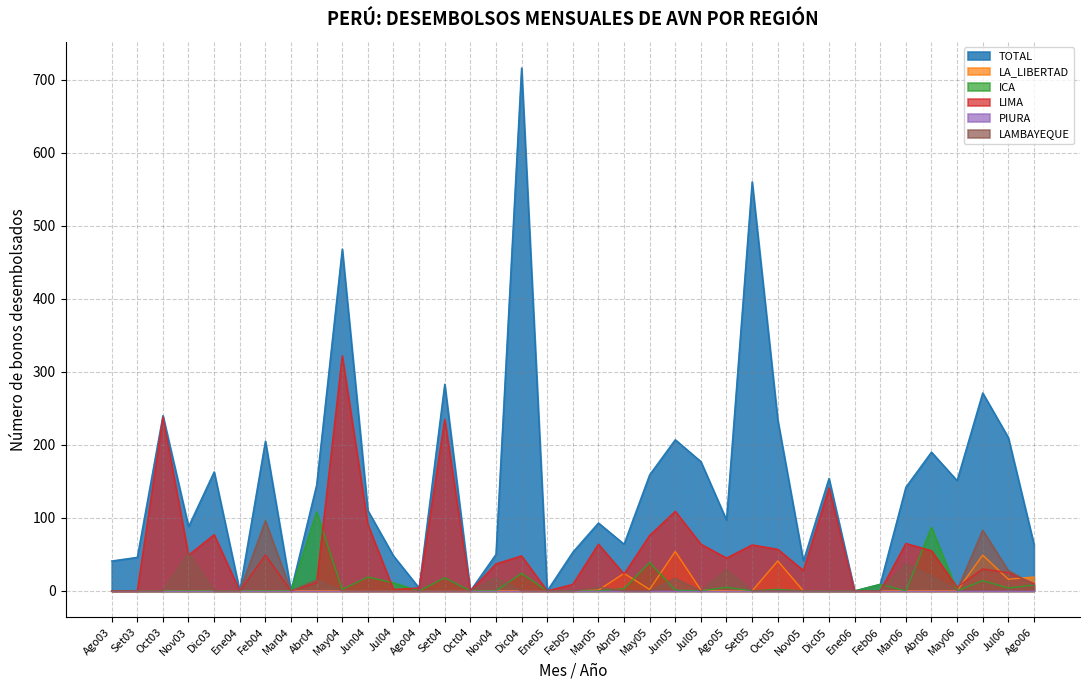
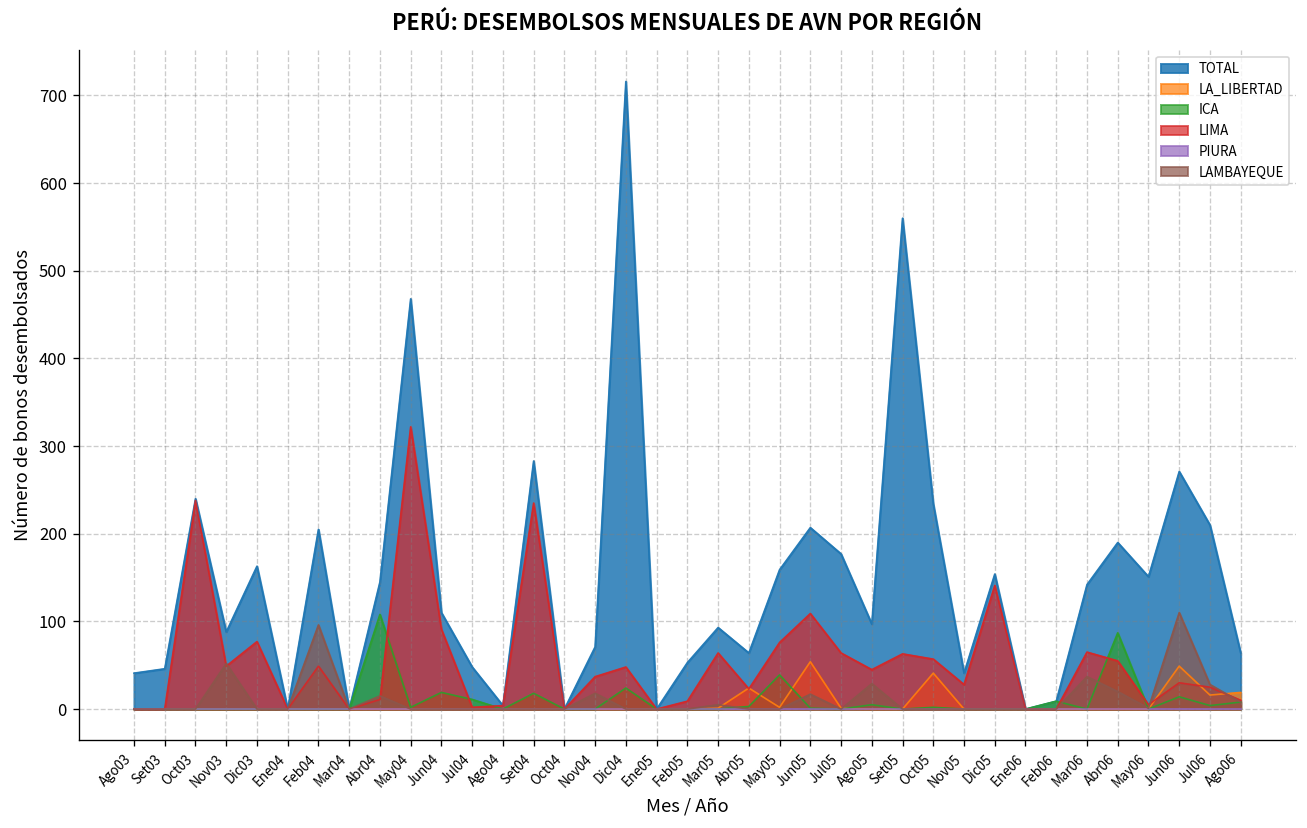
TOTAL, Nov04: 50 -> 70
LAMBAYEQUE, Jun06: 80 -> 110
